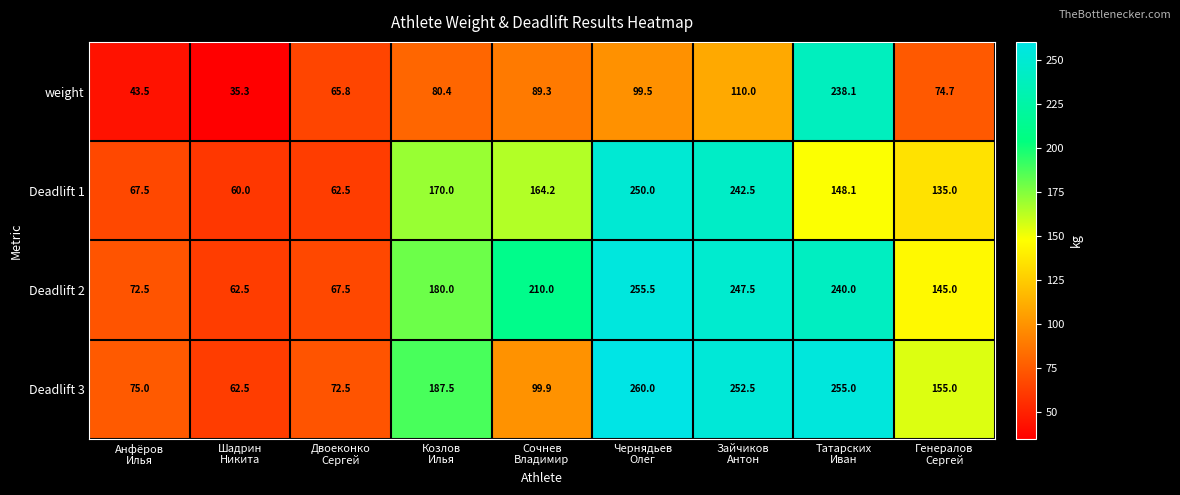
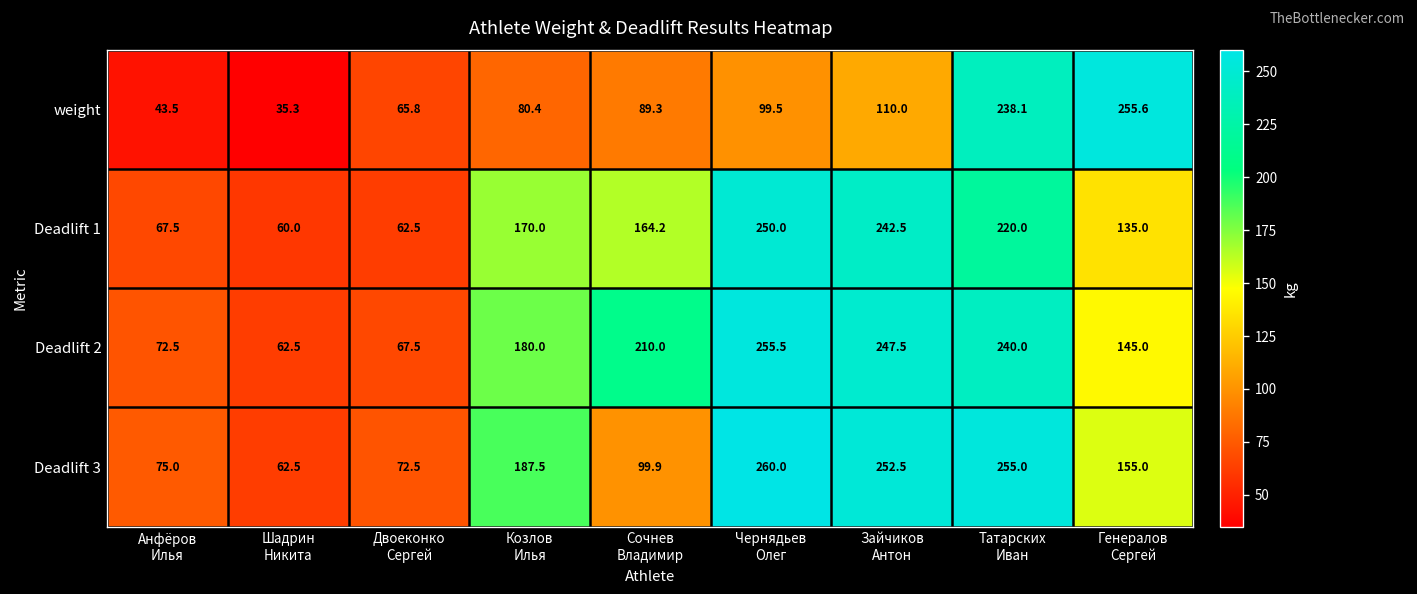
weight, Генералов Сергей: 74.7 -> 255.6
Deadlift 1, Татарских Иван: 148.1 -> 220.0
